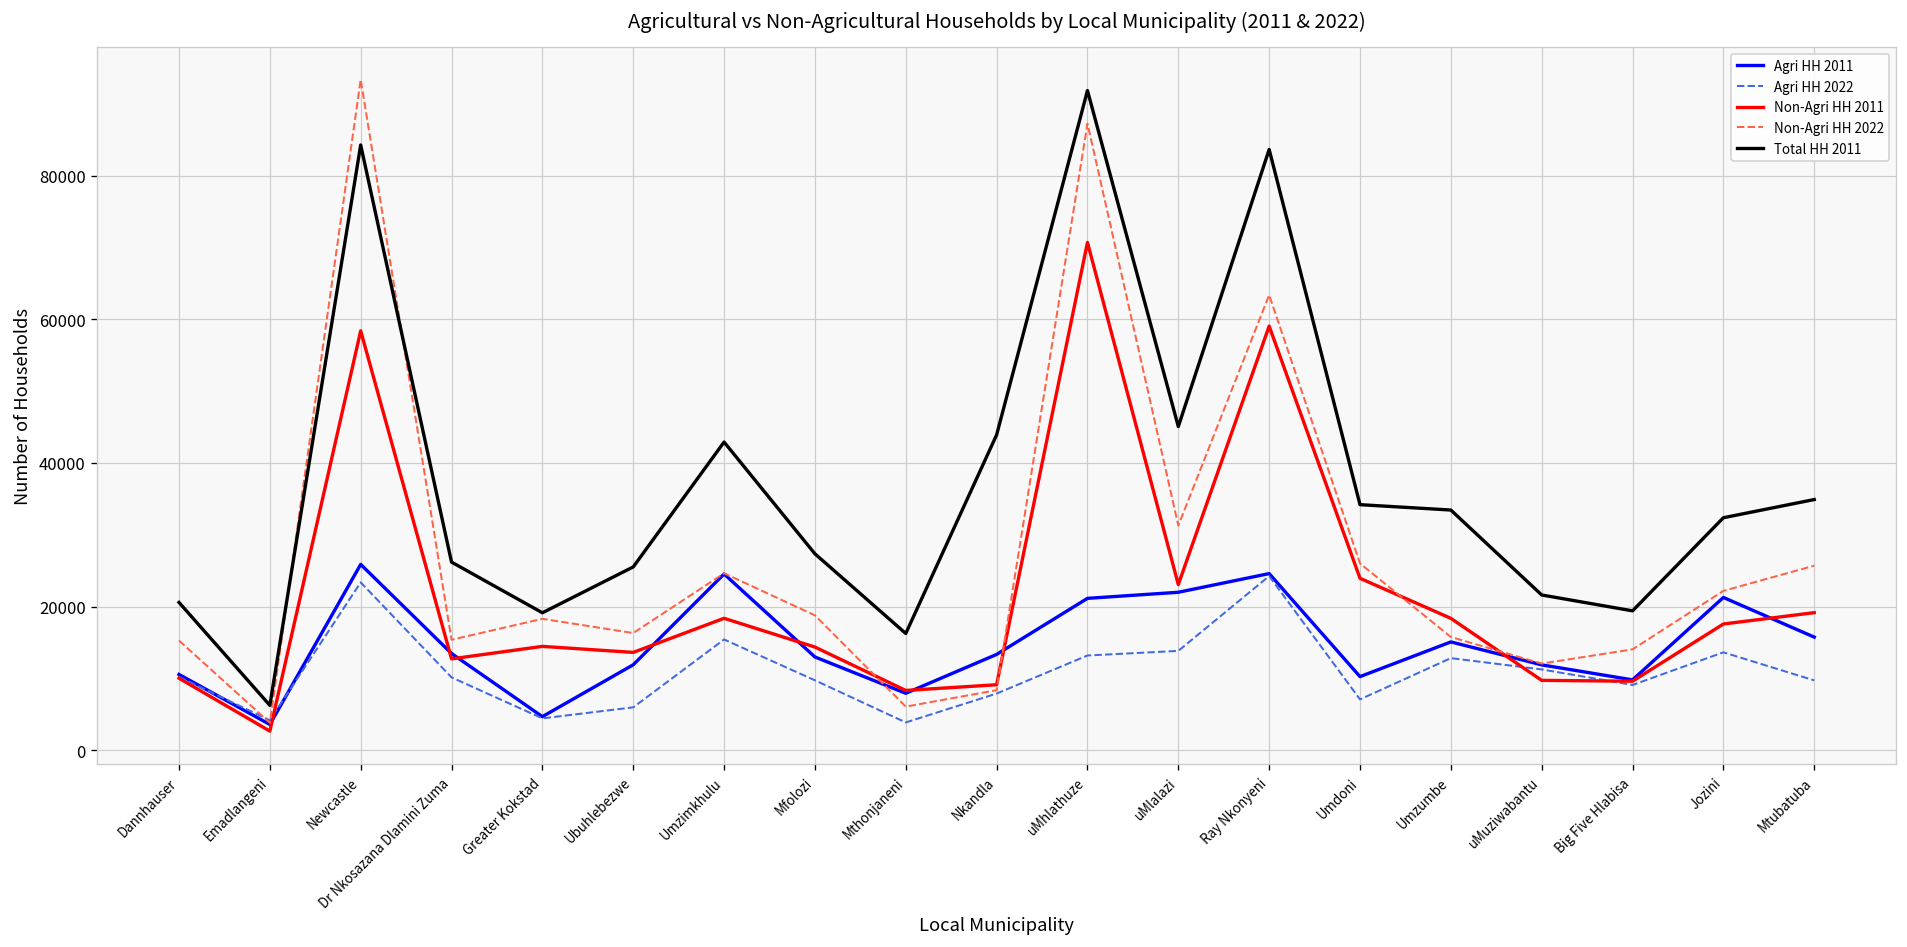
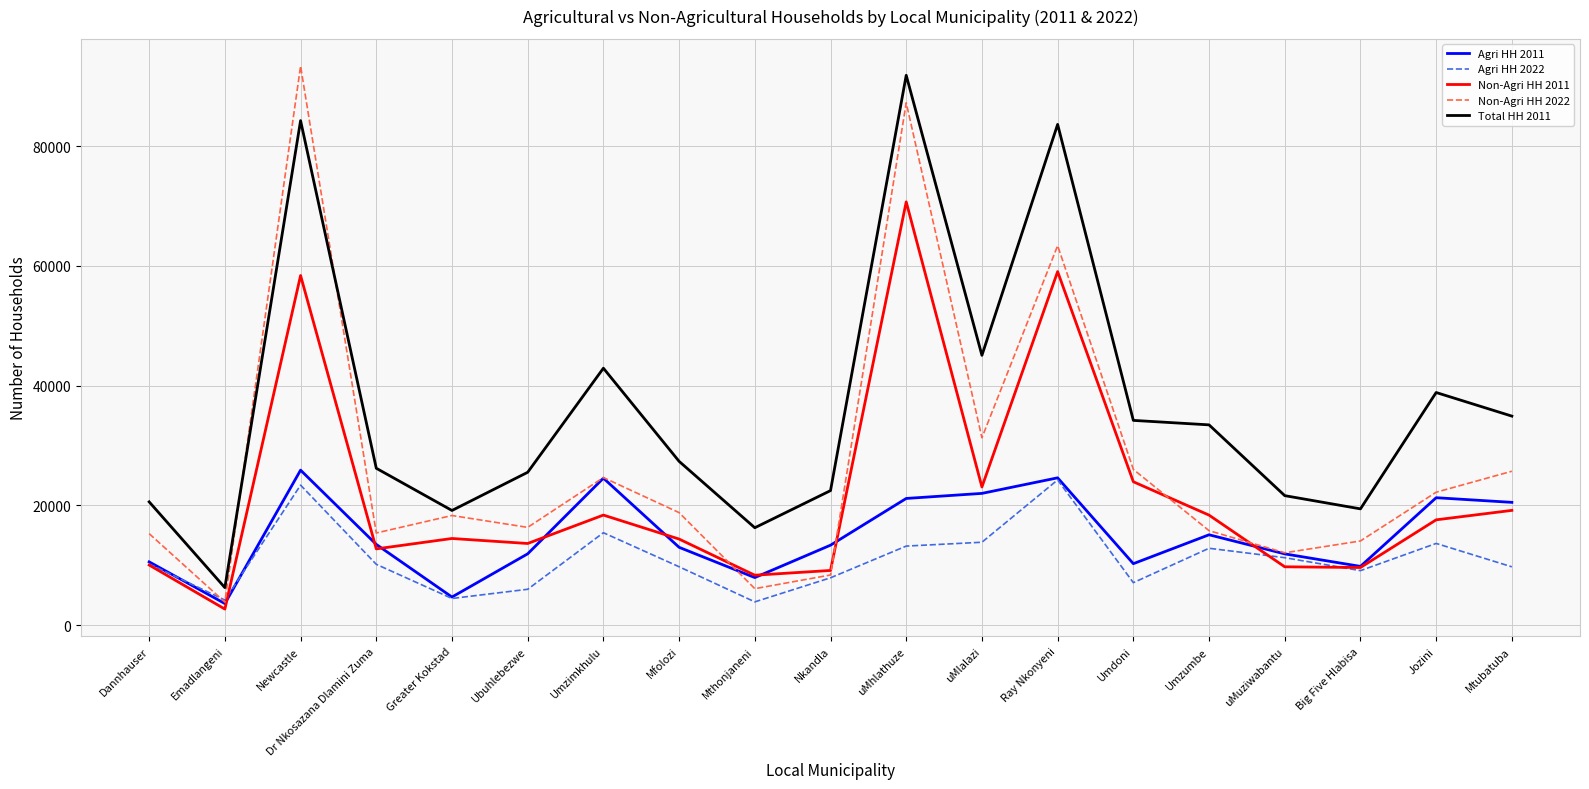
Total HH 2011, Nkandla: 44000 -> 22000
Total HH 2011, Jozini: 32000 -> 39000
Agri HH 2011, Mtubatuba: 16000 -> 20000
